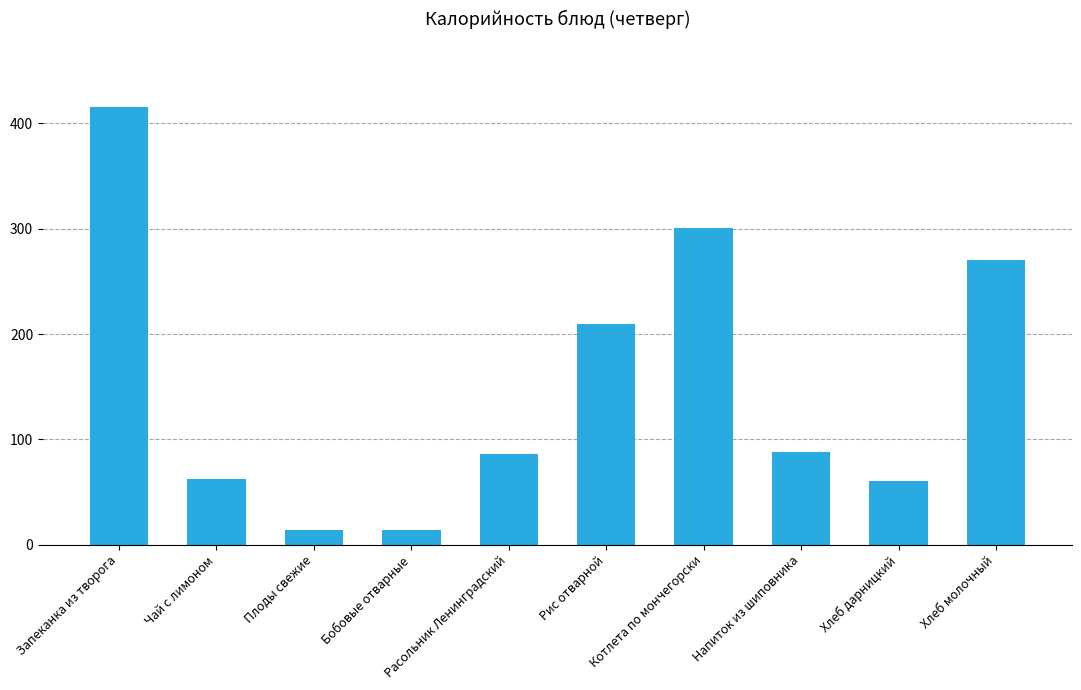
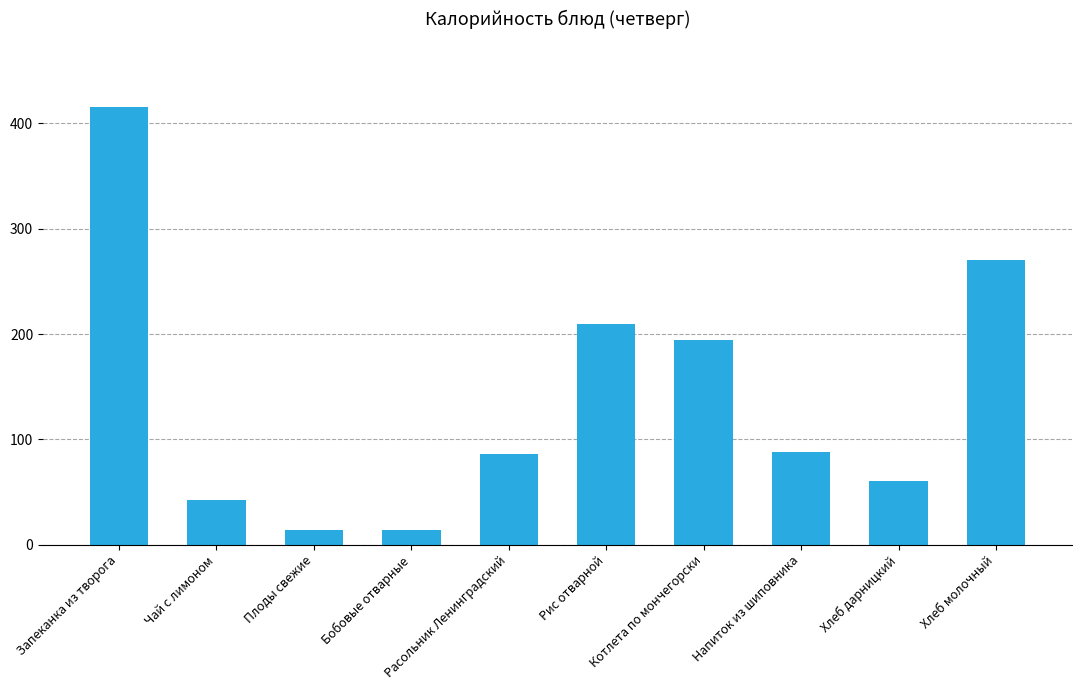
Чай с лимоном: 62 -> 42
Котлета по мончегорски: 300 -> 194
